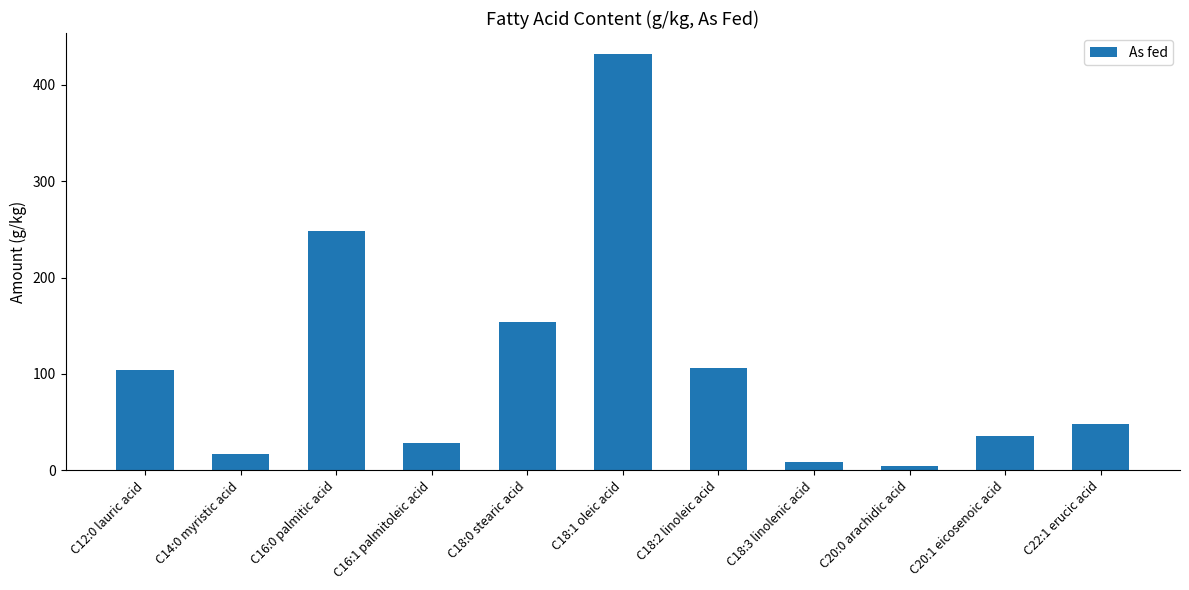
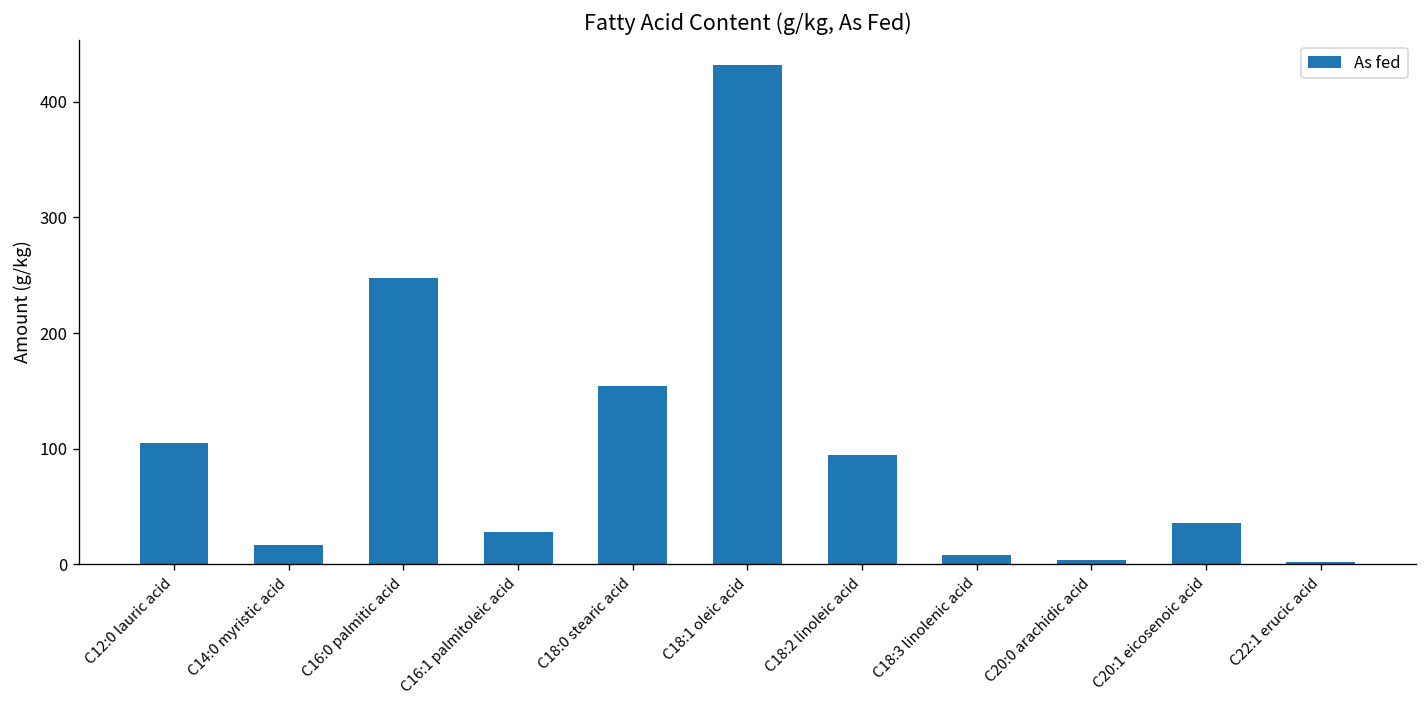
C18:2 linoleic acid: 110 -> 90
C22:1 erucic acid: 50 -> 0
